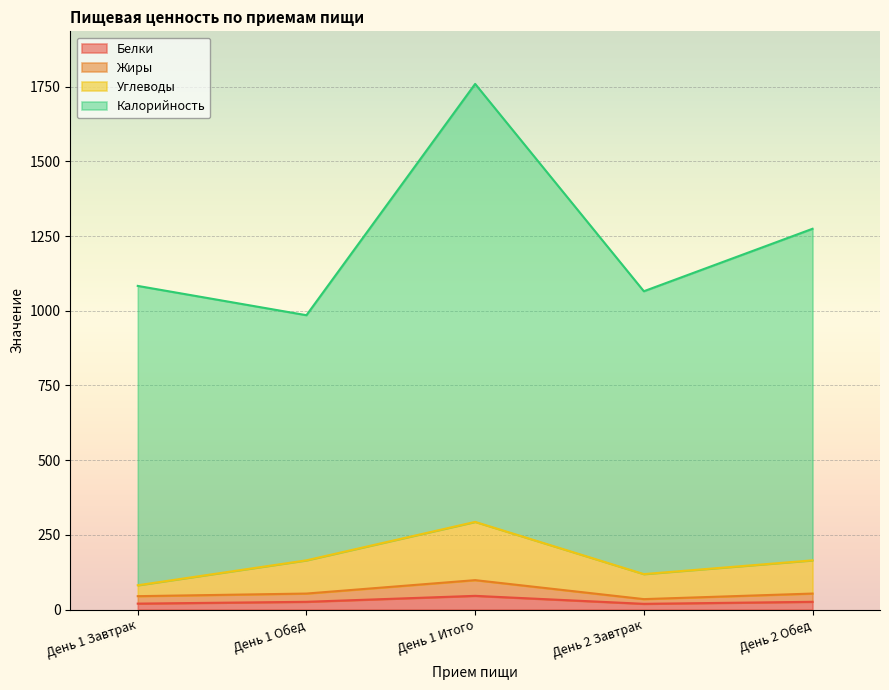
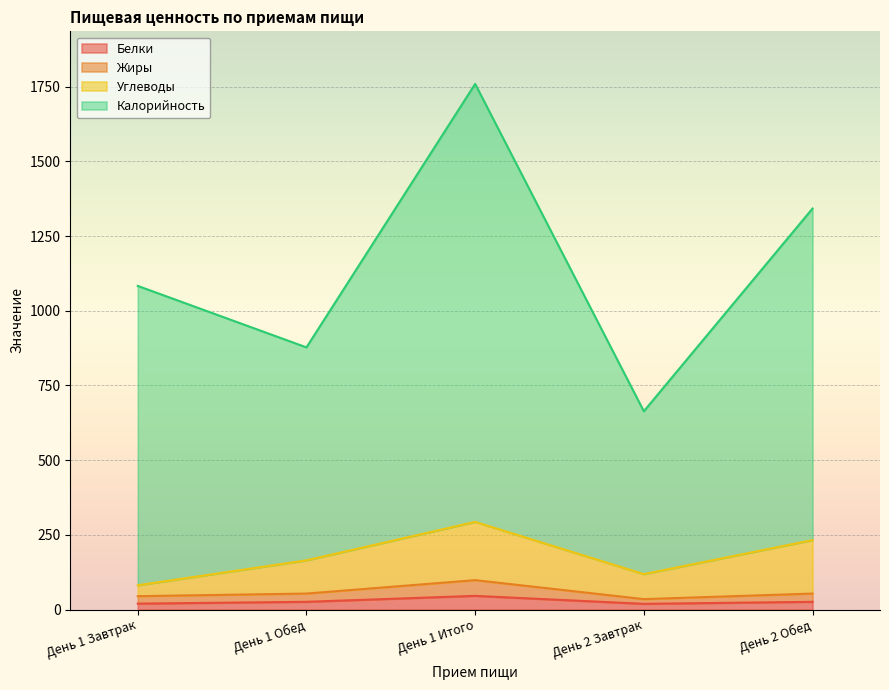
Калорийность, День 1 Обед: 820 -> 710
Калорийность, День 2 Завтрак: 950 -> 550
Углеводы, День 2 Обед: 110 -> 180
